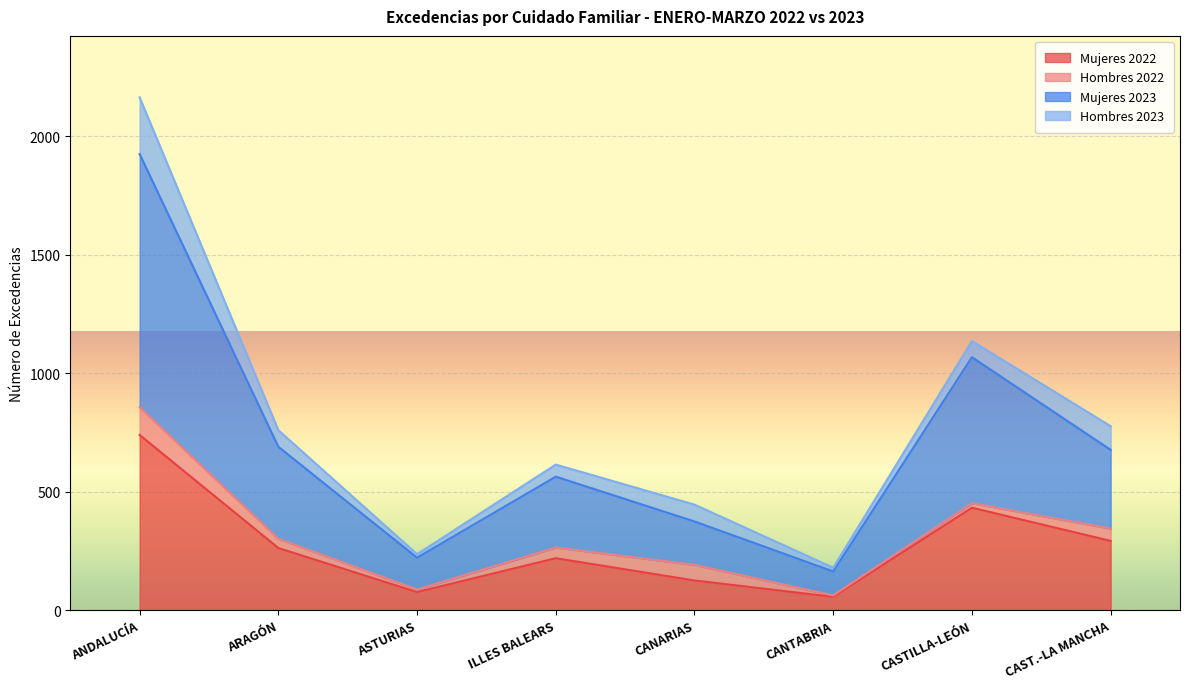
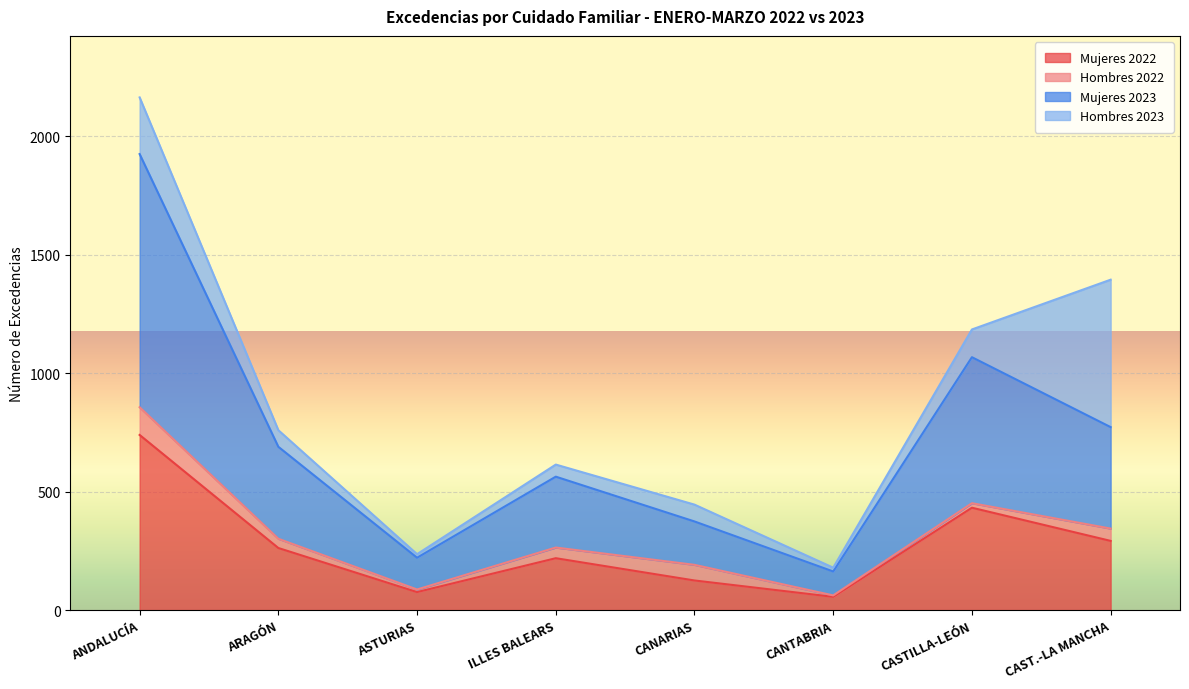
Hombres 2023, CASTILLA-LEÓN: 70 -> 120
Mujeres 2023, CAST.-LA MANCHA: 330 -> 430
Hombres 2023, CAST.-LA MANCHA: 100 -> 620
